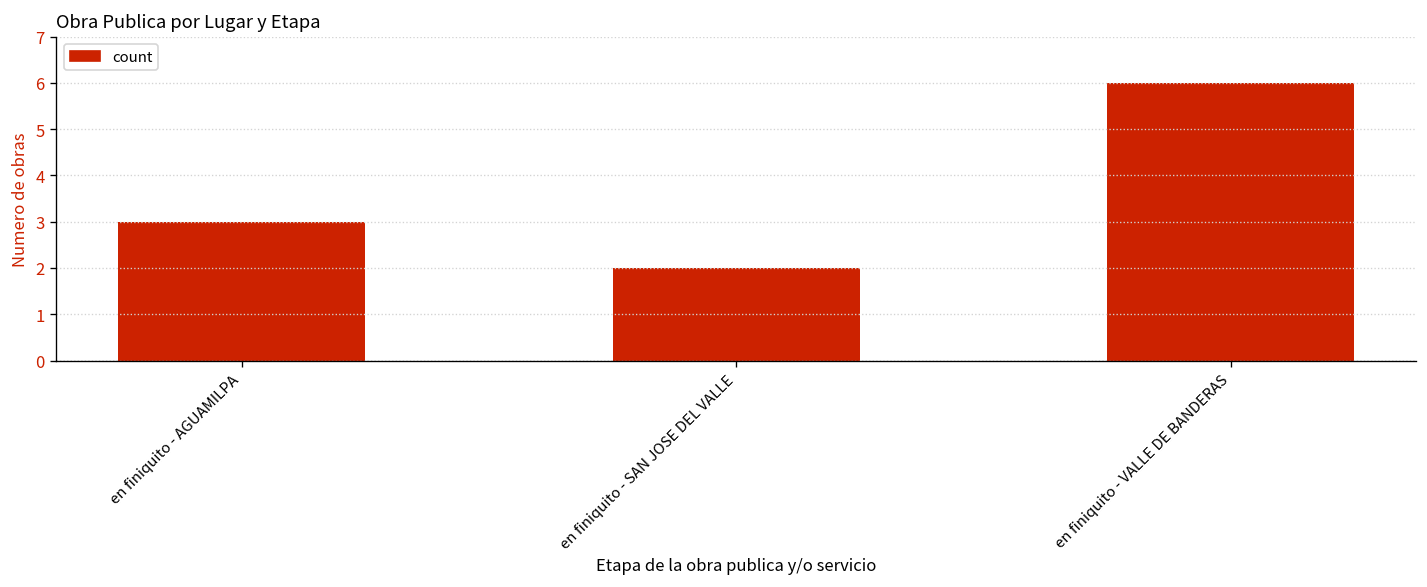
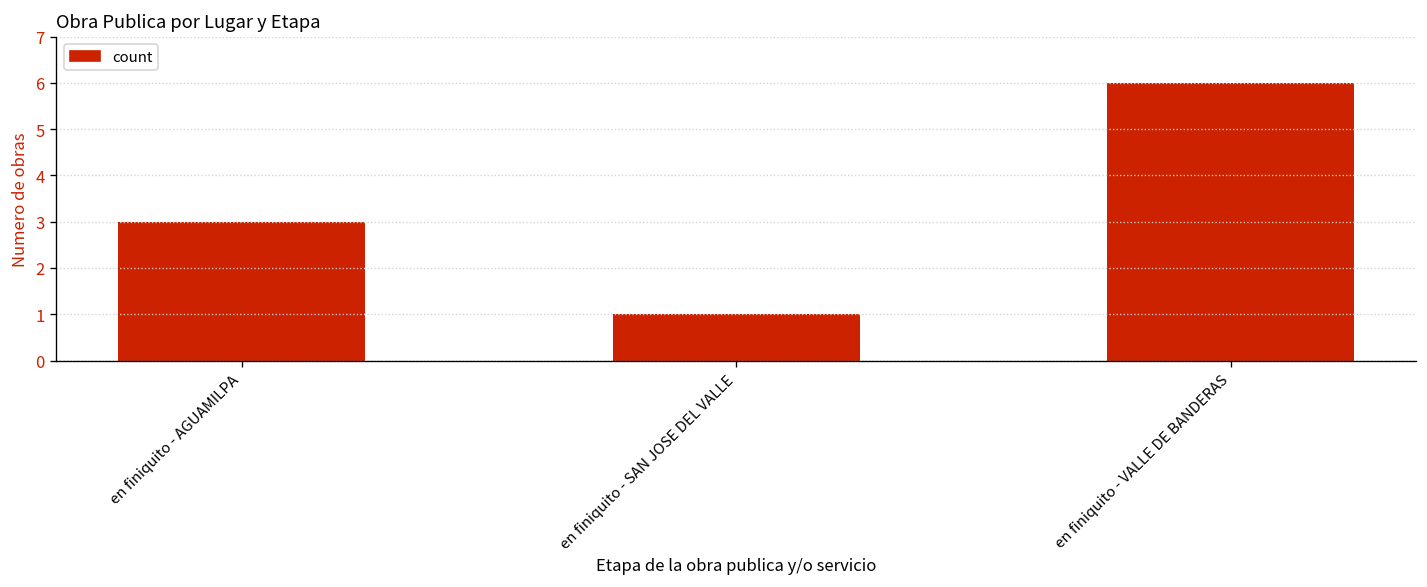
en finiquito - SAN JOSE DEL VALLE: 2 -> 1
